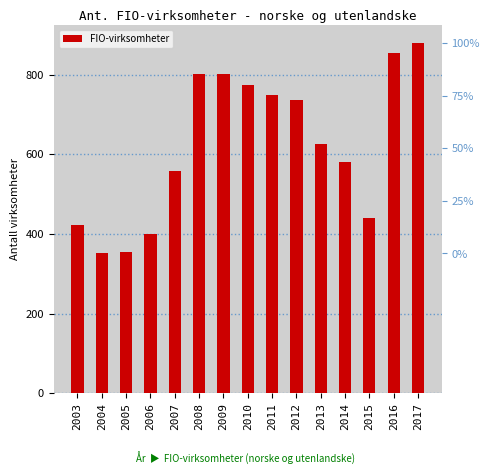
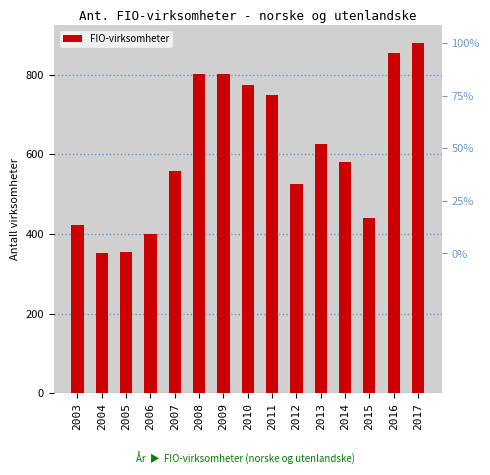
2012: 740 -> 530
